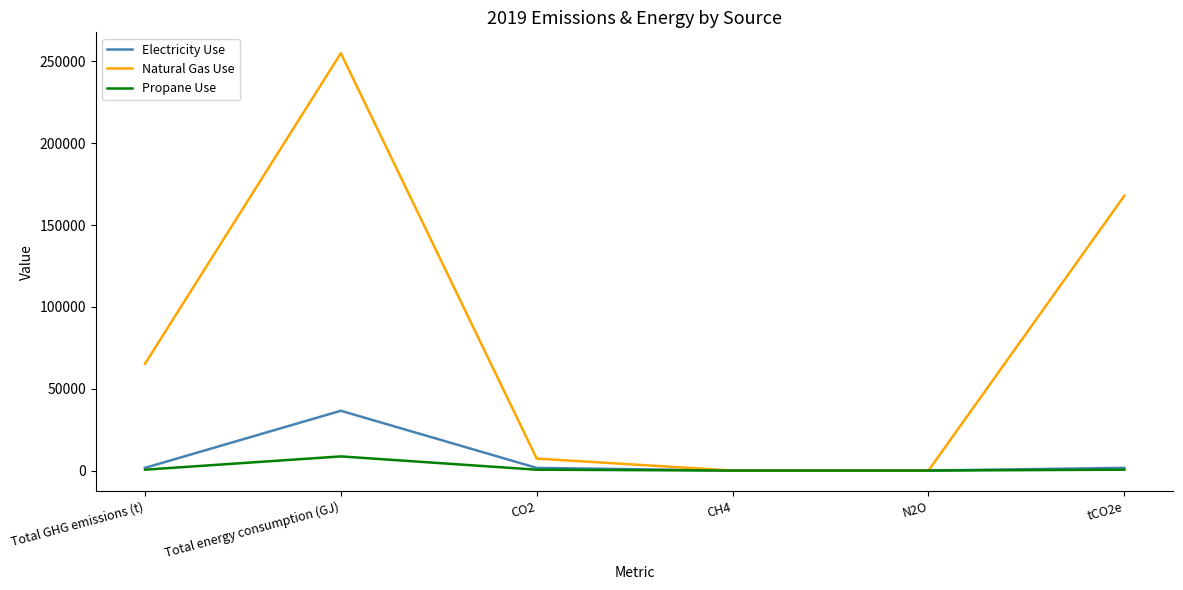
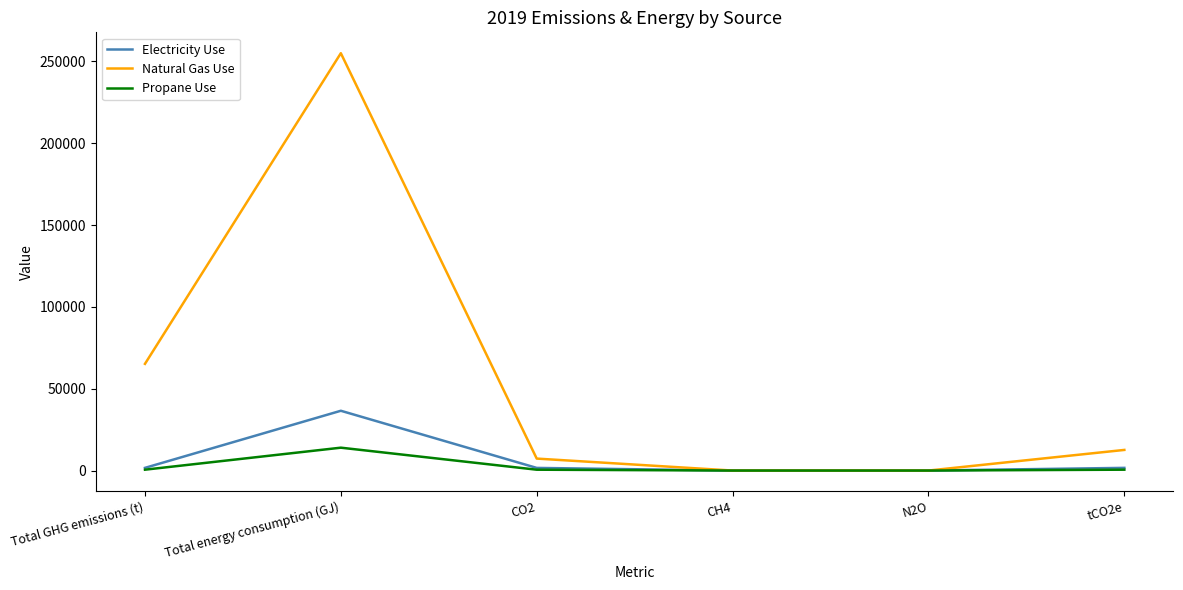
Propane Use, Total energy consumption (GJ): 9000 -> 14000
Natural Gas Use, tCO2e: 168000 -> 13000
